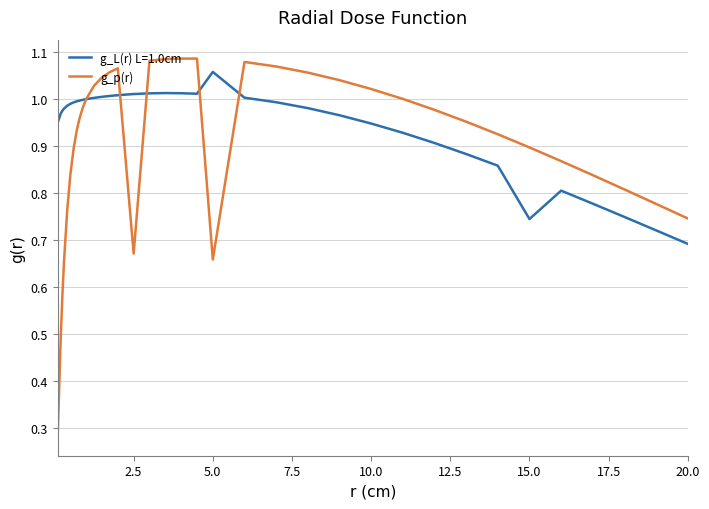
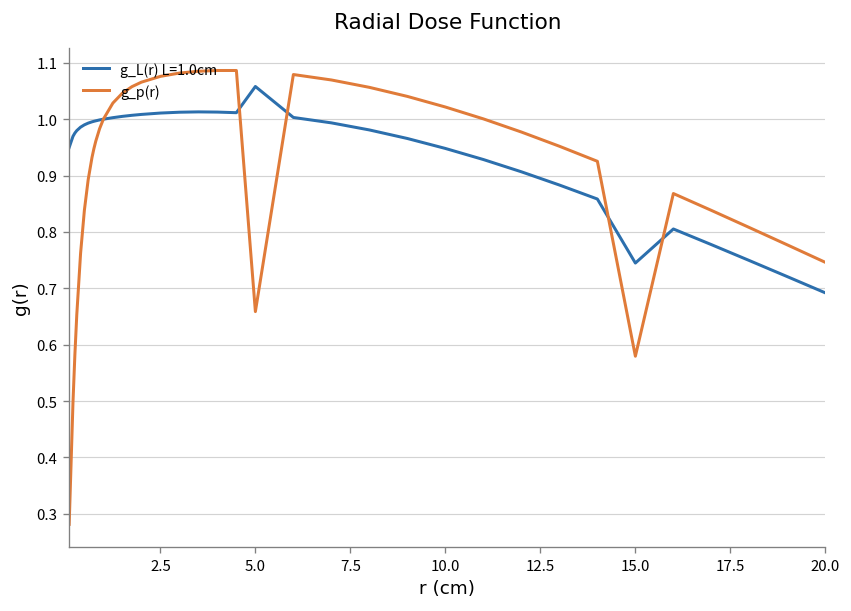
g_p(r), 2.5: 0.67 -> 1.08
g_p(r), 15.0: 0.90 -> 0.58
